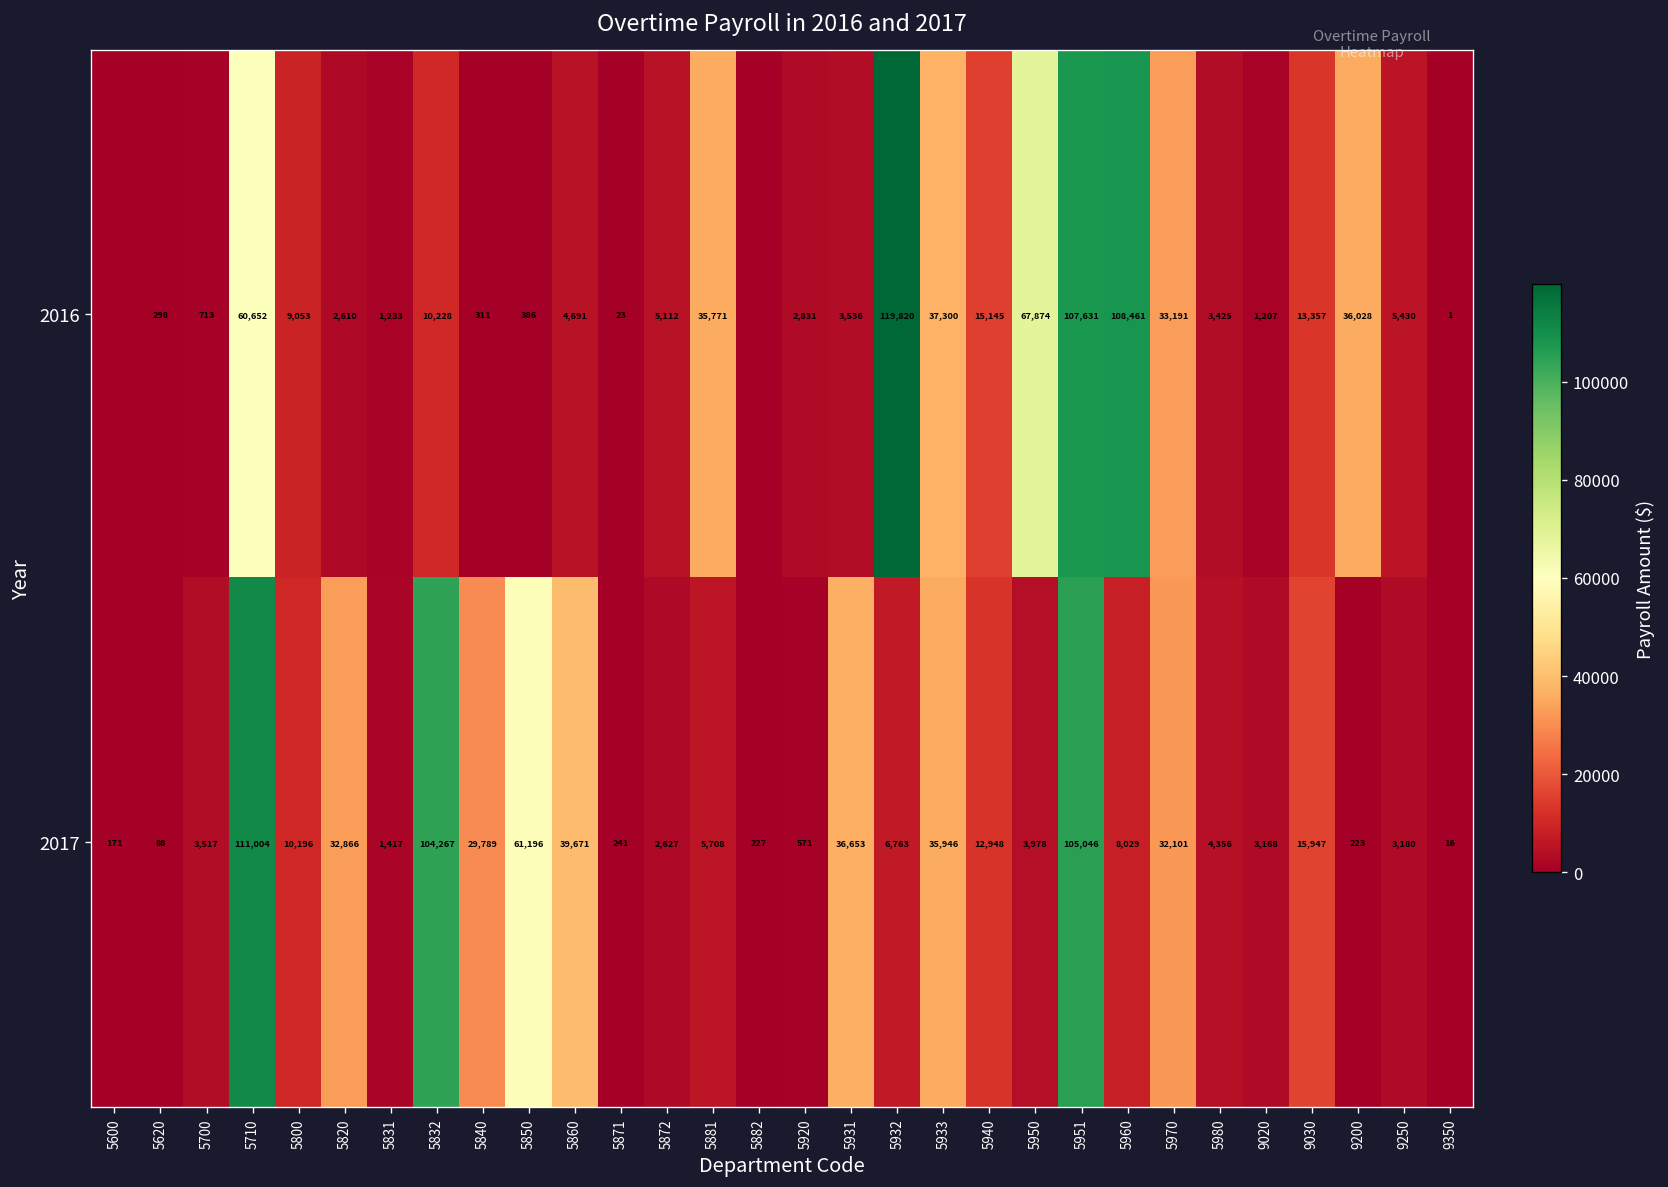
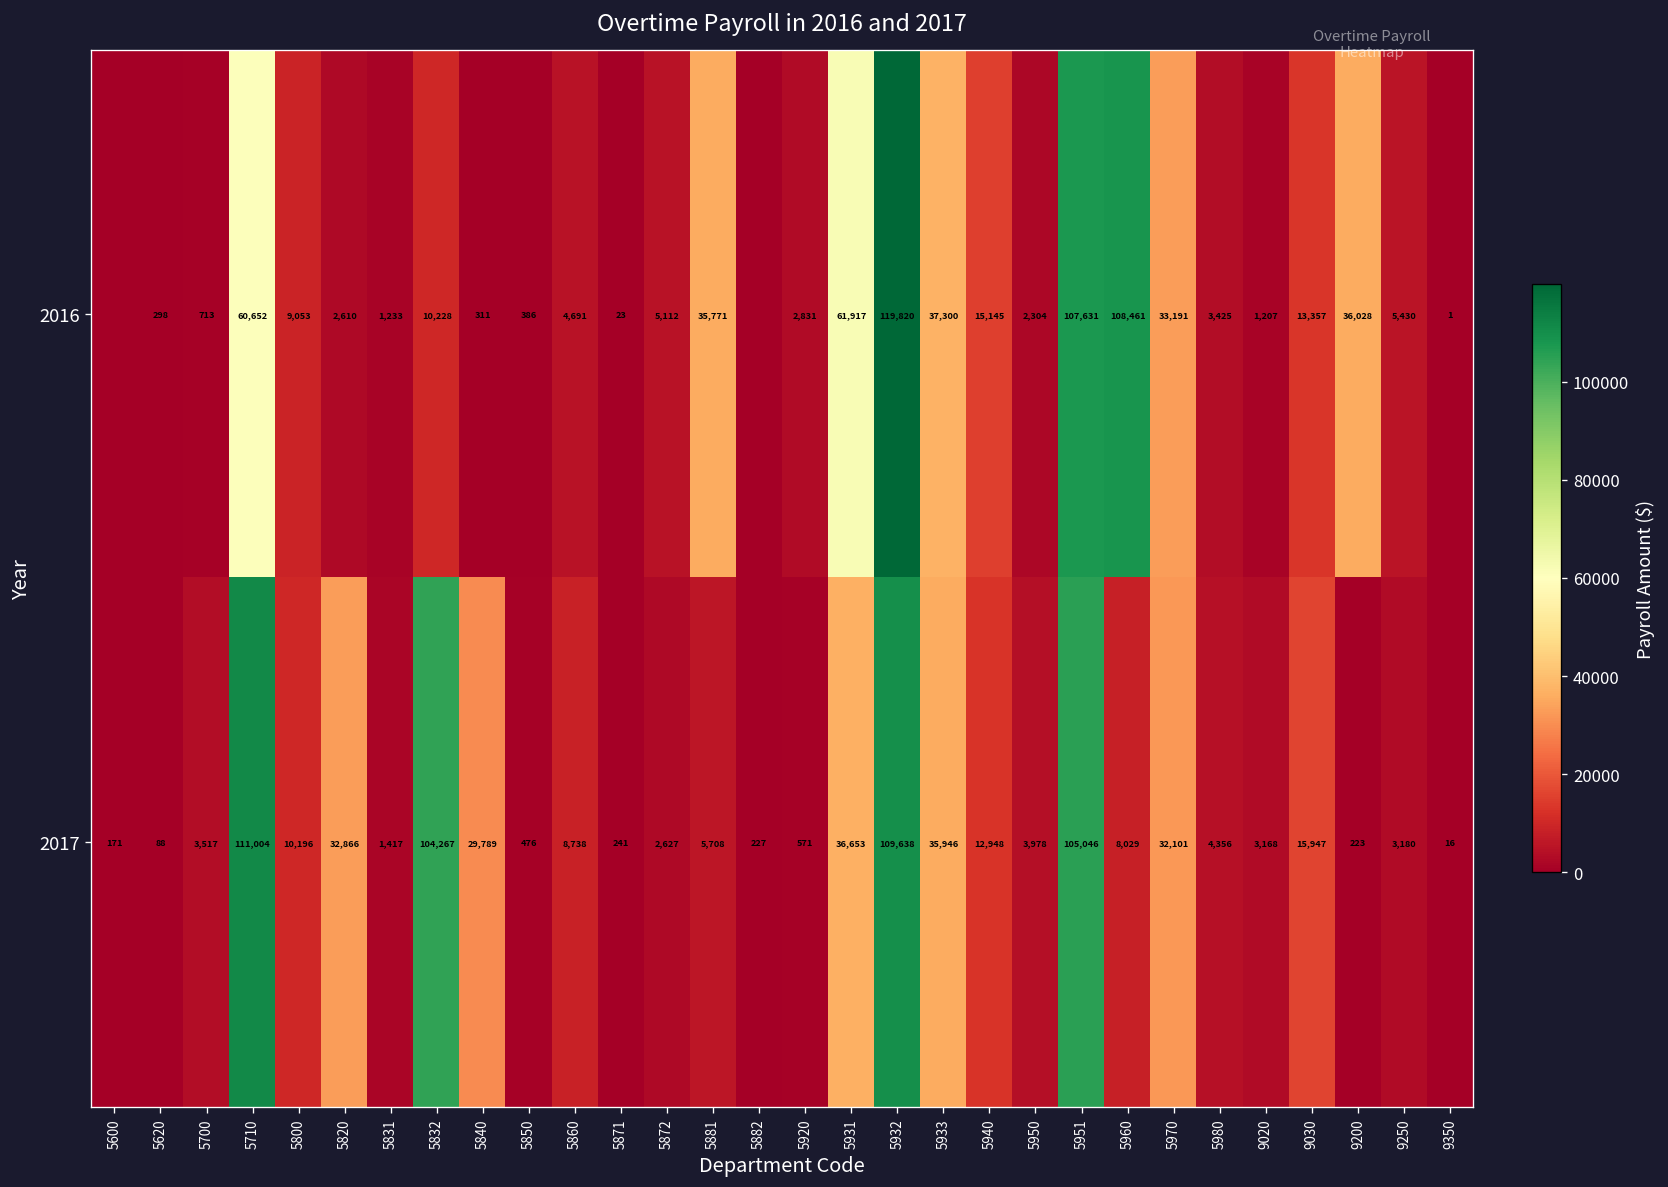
2016, 5931: 3,536 -> 61,917
2016, 5950: 67,874 -> 2,304
2017, 5850: 61,196 -> 476
2017, 5860: 39,671 -> 8,738
2017, 5932: 6,763 -> 109,638
